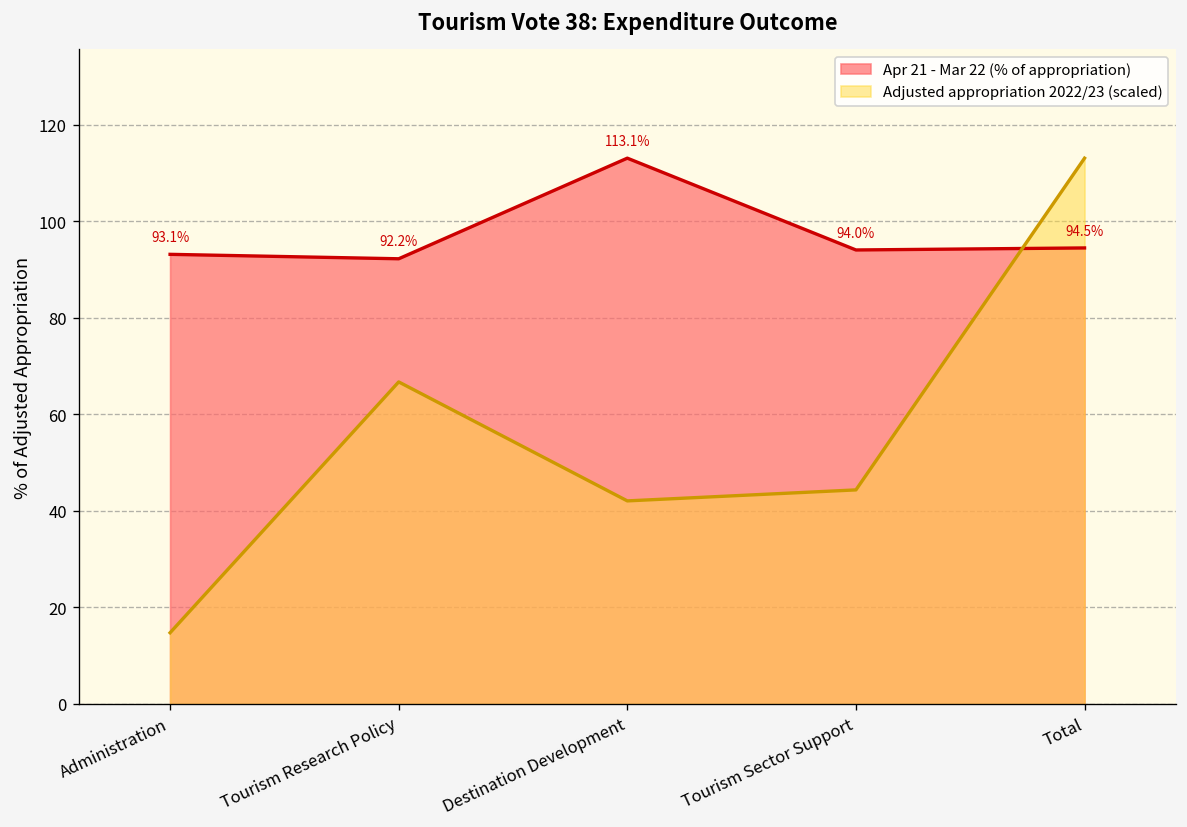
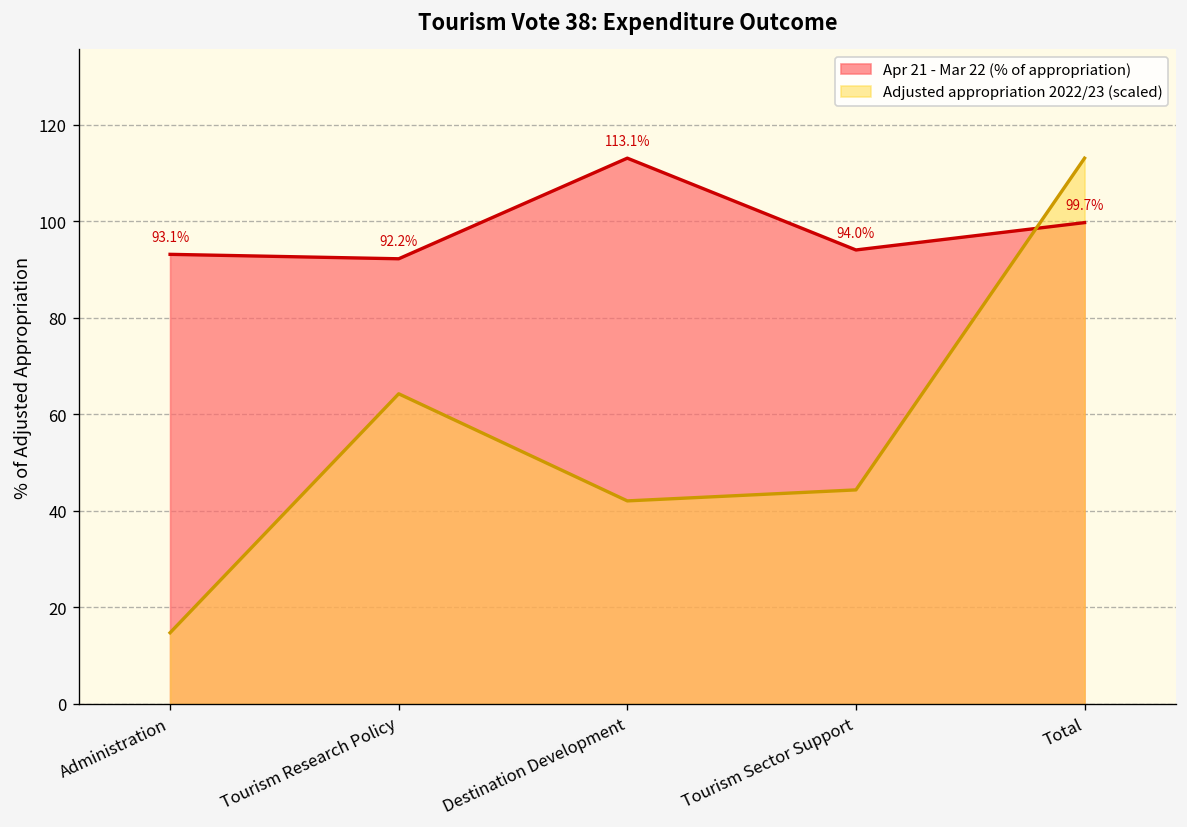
Adjusted appropriation 2022/23 (scaled), Tourism Research Policy: 67 -> 64
Apr 21 - Mar 22 (% of appropriation), Total: 94.5% -> 99.7%
